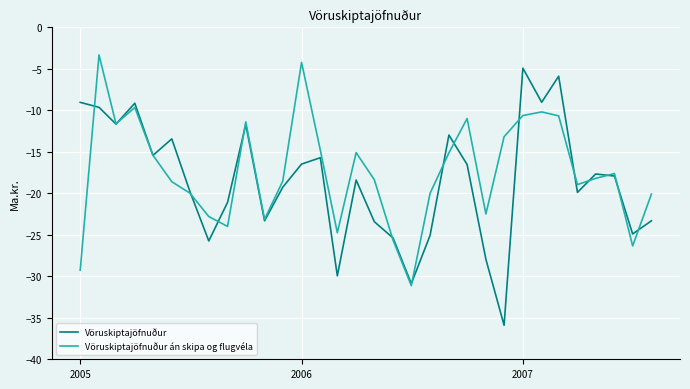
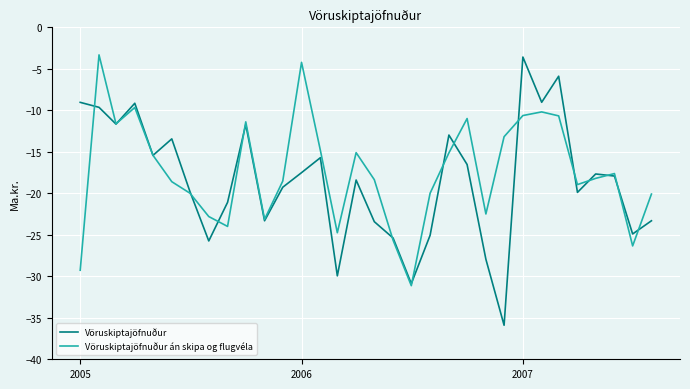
Vöruskiptajöfnuður, 2006: -16 -> -18
Vöruskiptajöfnuður, 2007: -5 -> -4
